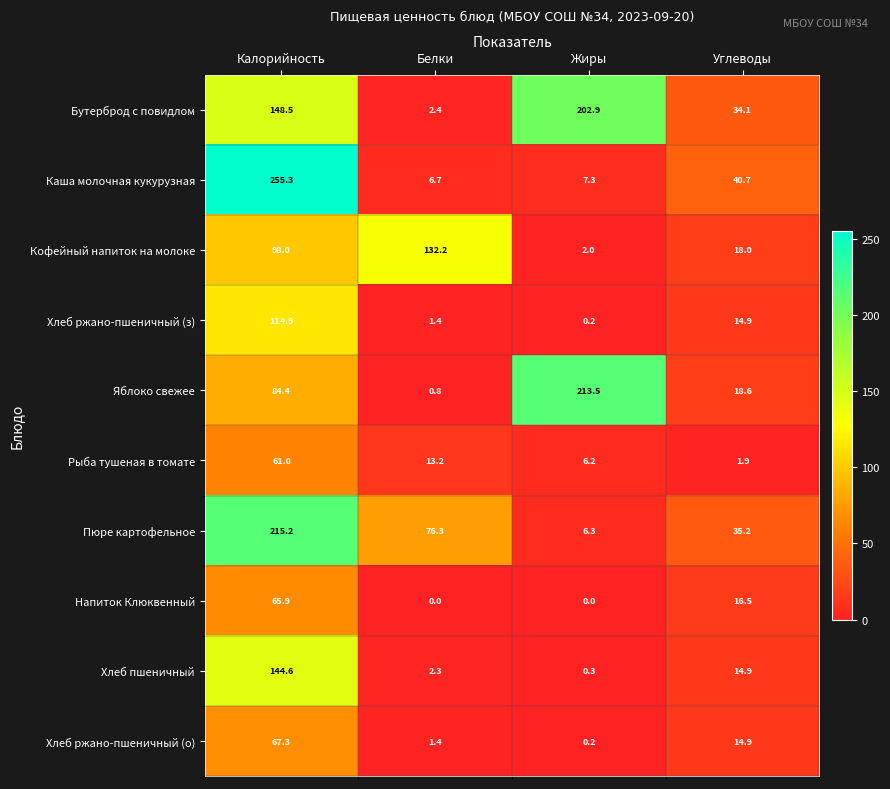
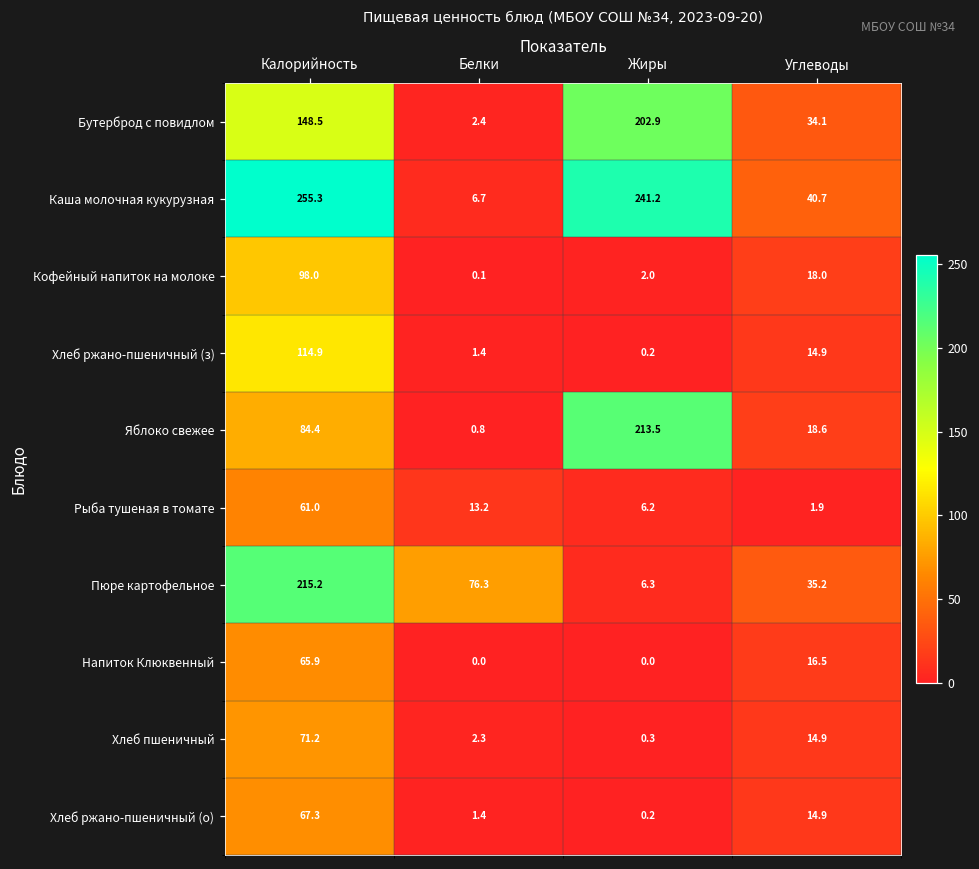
Каша молочная кукурузная, Жиры: 7.3 -> 241.2
Кофейный напиток на молоке, Белки: 132.2 -> 0.1
Хлеб пшеничный, Калорийность: 144.6 -> 71.2
